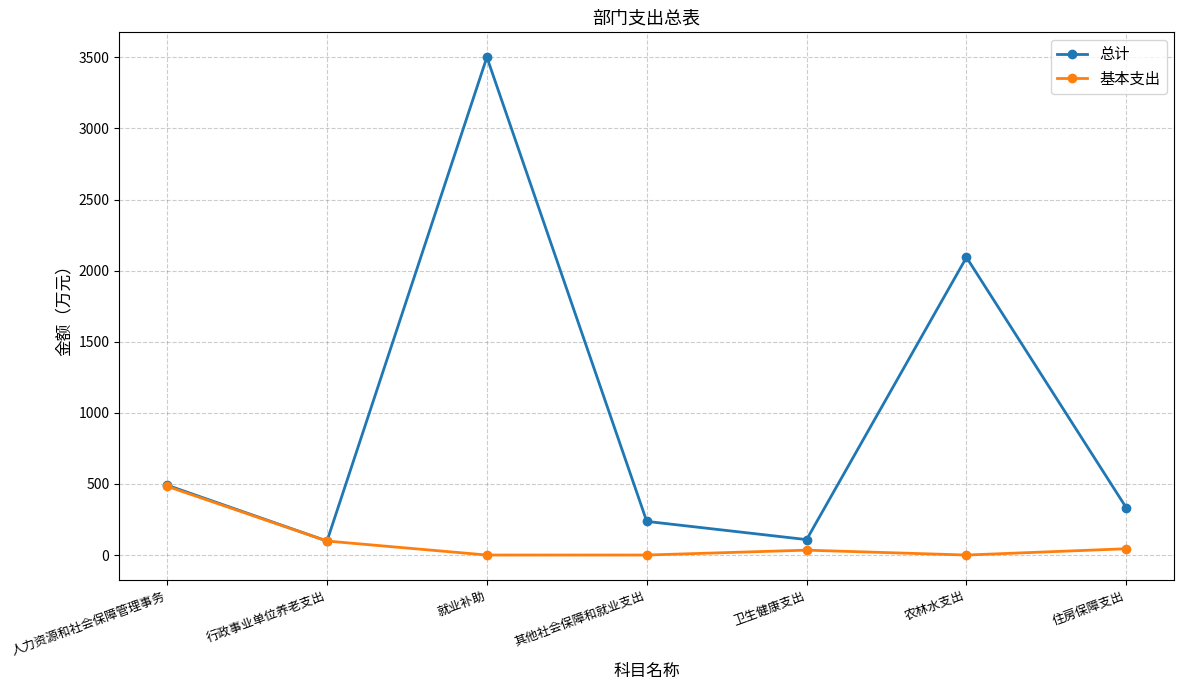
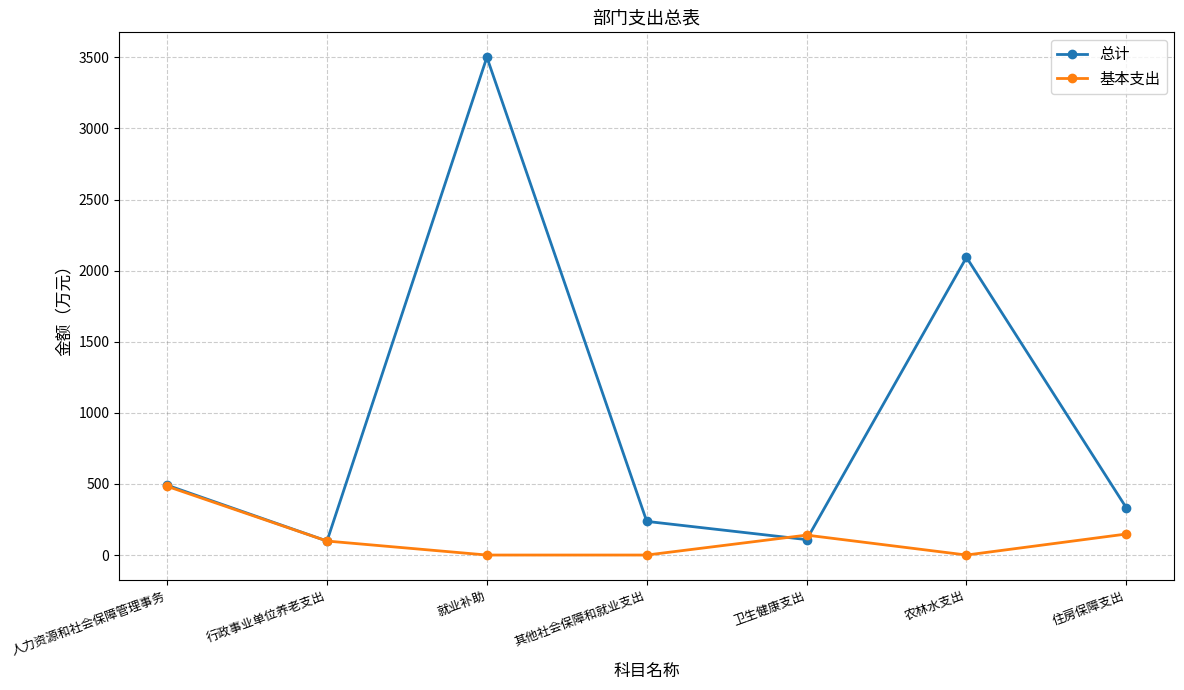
基本支出, 卫生健康支出: 30 -> 140
基本支出, 住房保障支出: 40 -> 150
